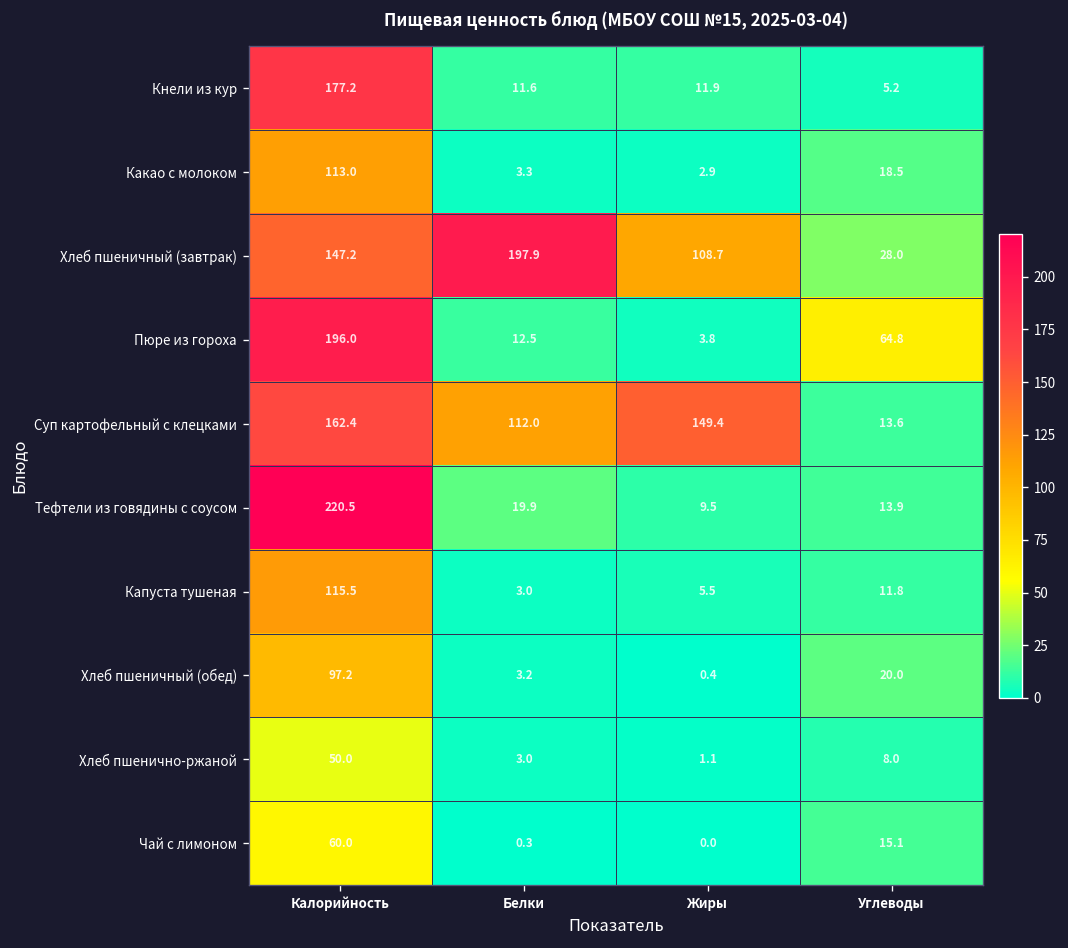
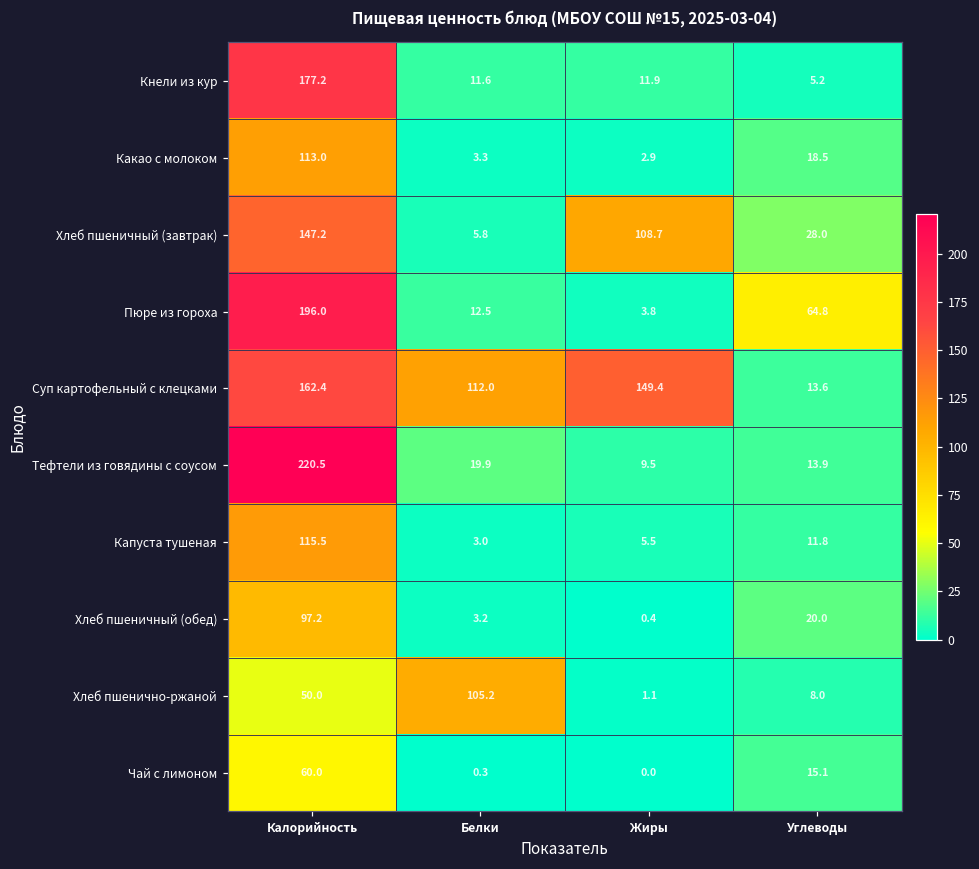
Хлеб пшеничный (завтрак), Белки: 197.9 -> 5.8
Хлеб пшенично-ржаной, Белки: 3.0 -> 105.2
